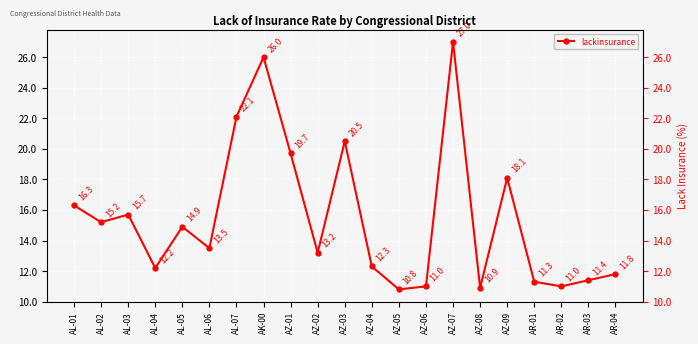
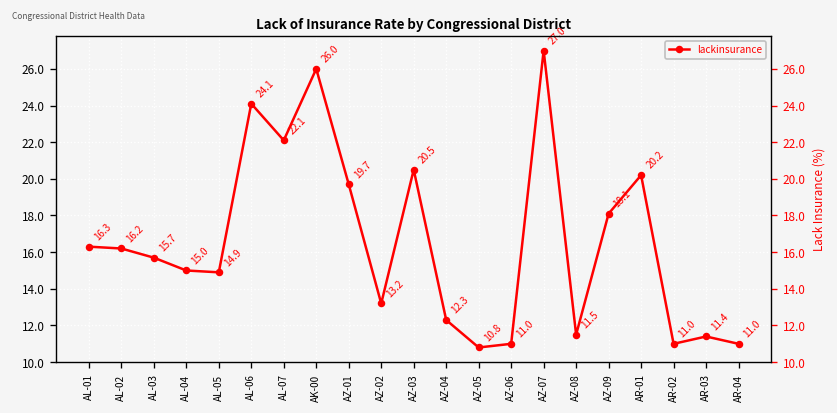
AL-02: 15.2 -> 16.2
AL-04: 12.2 -> 15.0
AL-06: 13.5 -> 24.1
AZ-08: 10.9 -> 11.5
AR-01: 11.3 -> 20.2
AR-04: 11.8 -> 11.0
